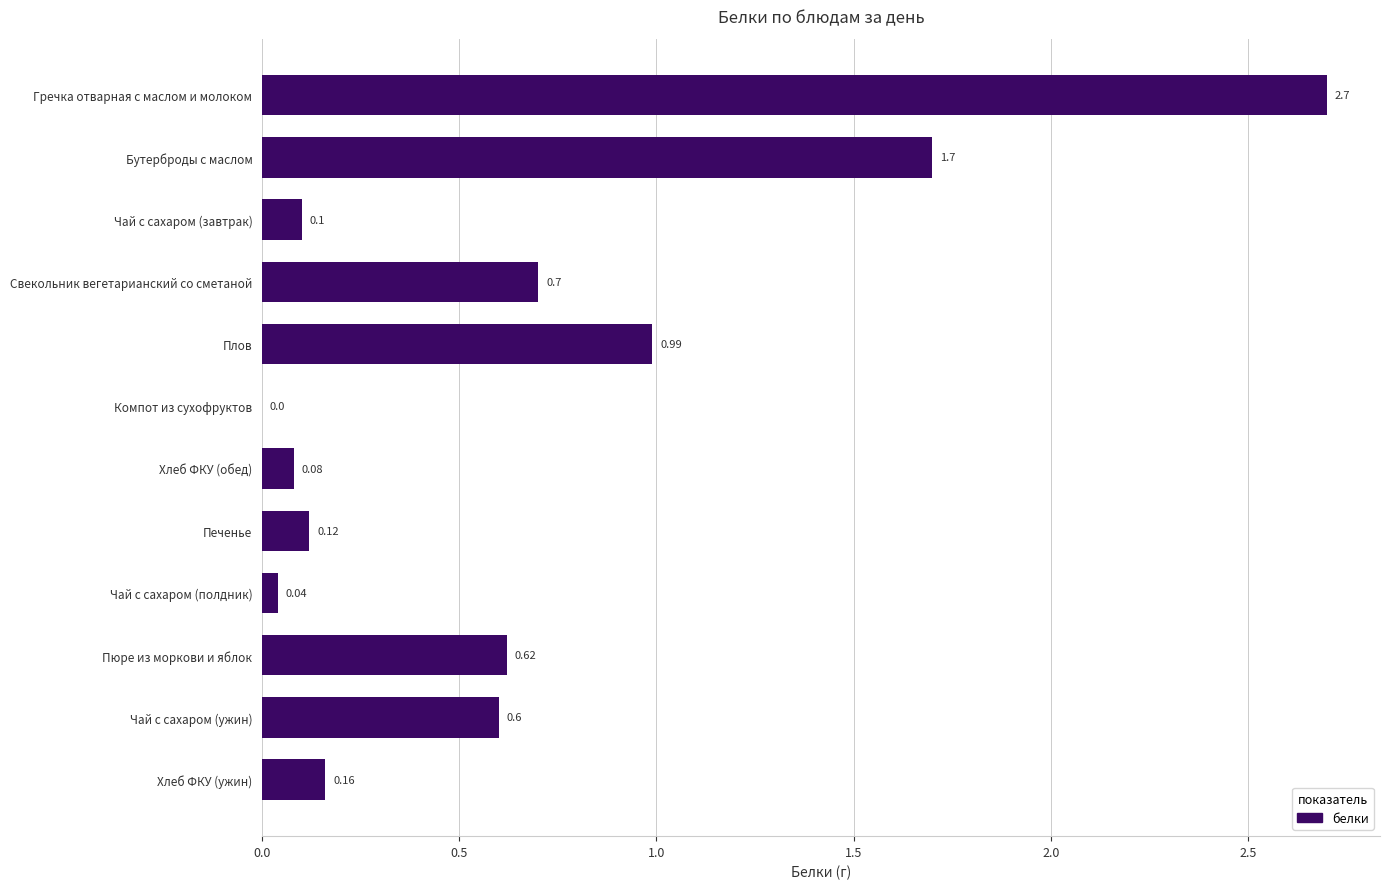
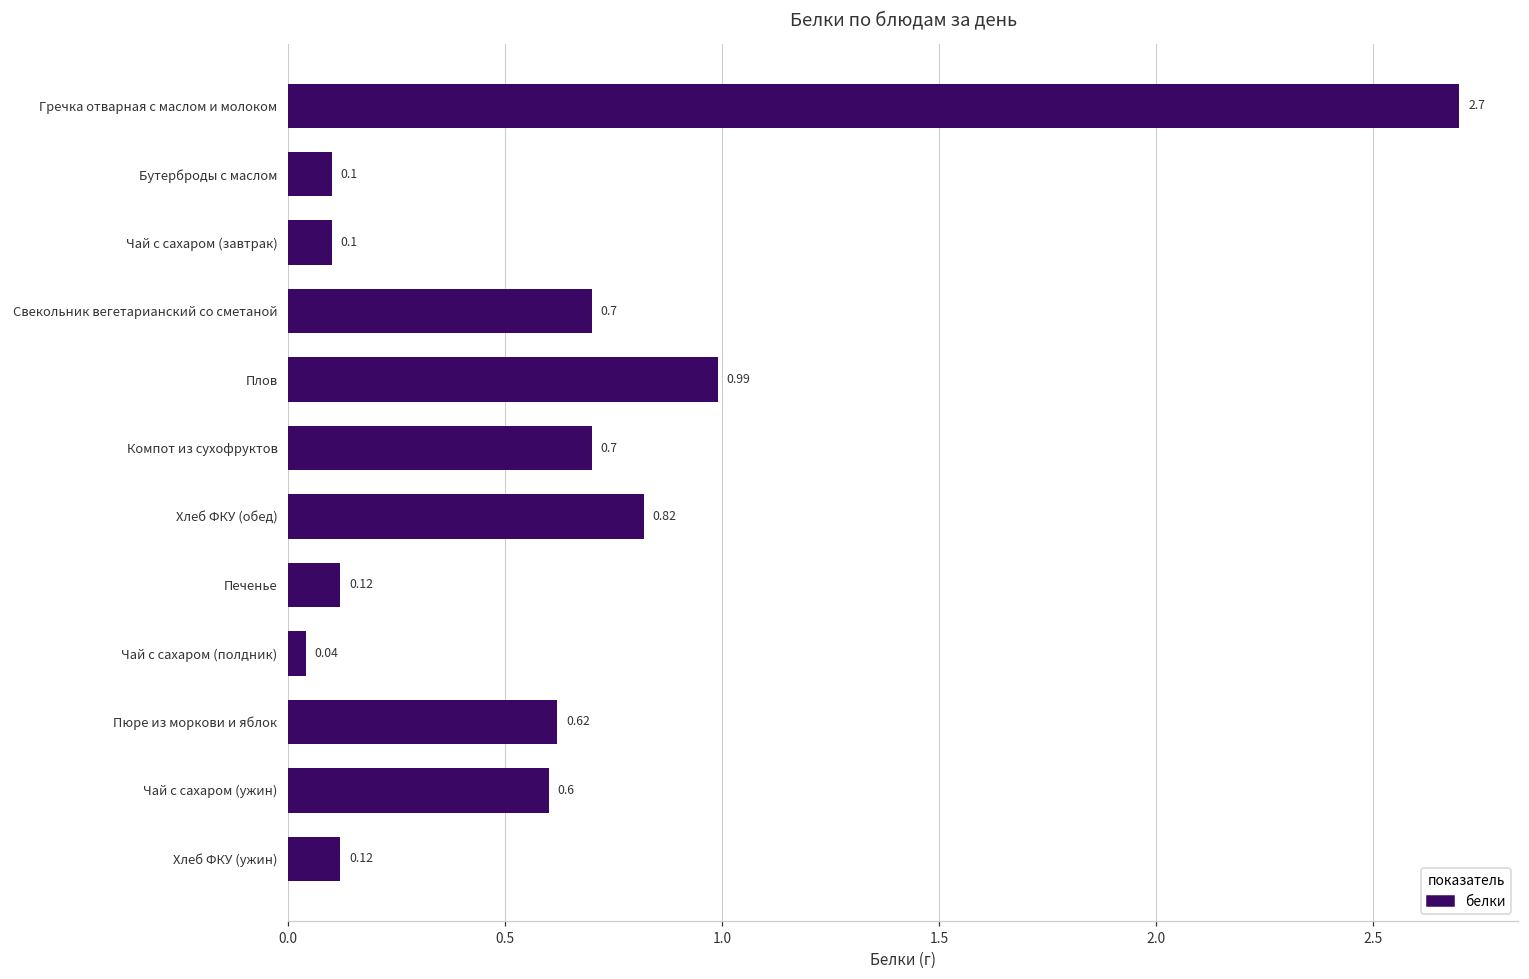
Бутерброды с маслом: 1.7 -> 0.1
Компот из сухофруктов: 0.0 -> 0.7
Хлеб ФКУ (обед): 0.08 -> 0.82
Хлеб ФКУ (ужин): 0.16 -> 0.12
